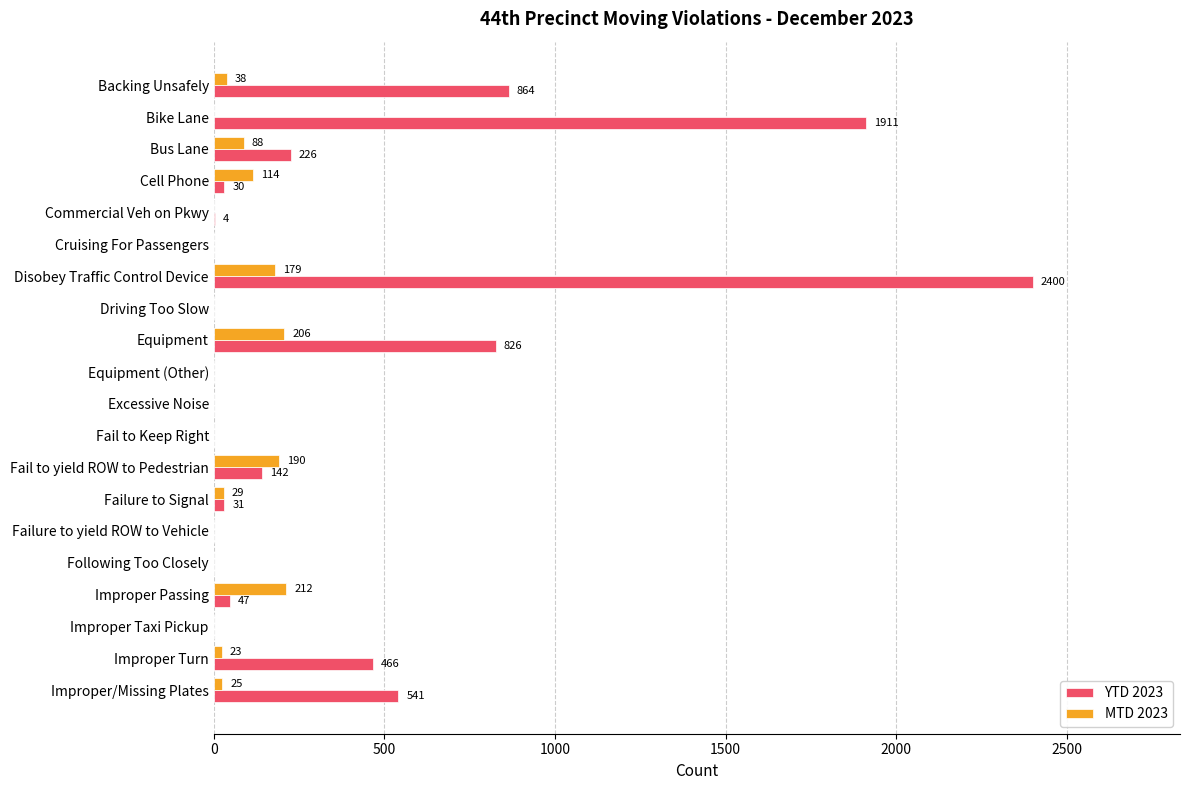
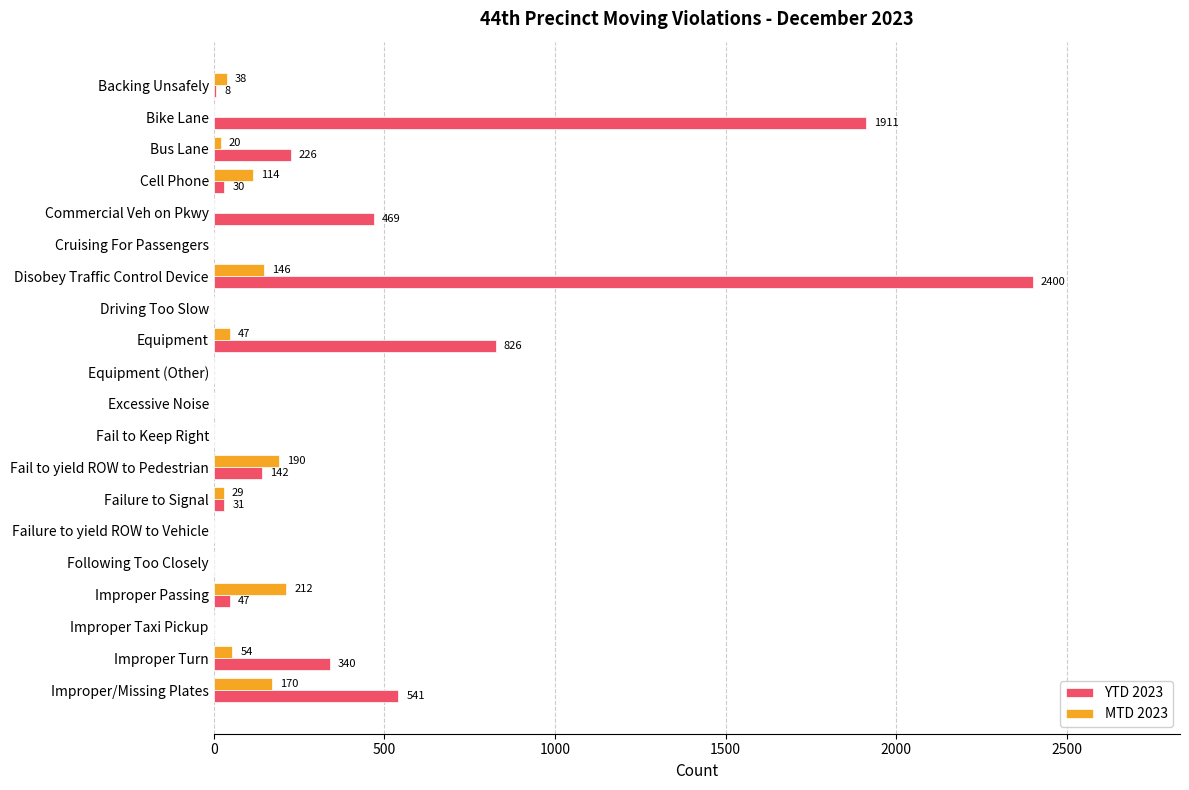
YTD 2023, Backing Unsafely: 864 -> 8
MTD 2023, Bus Lane: 88 -> 20
YTD 2023, Commercial Veh on Pkwy: 4 -> 469
MTD 2023, Disobey Traffic Control Device: 179 -> 146
MTD 2023, Equipment: 206 -> 47
MTD 2023, Improper Turn: 23 -> 54
YTD 2023, Improper Turn: 466 -> 340
MTD 2023, Improper/Missing Plates: 25 -> 170
